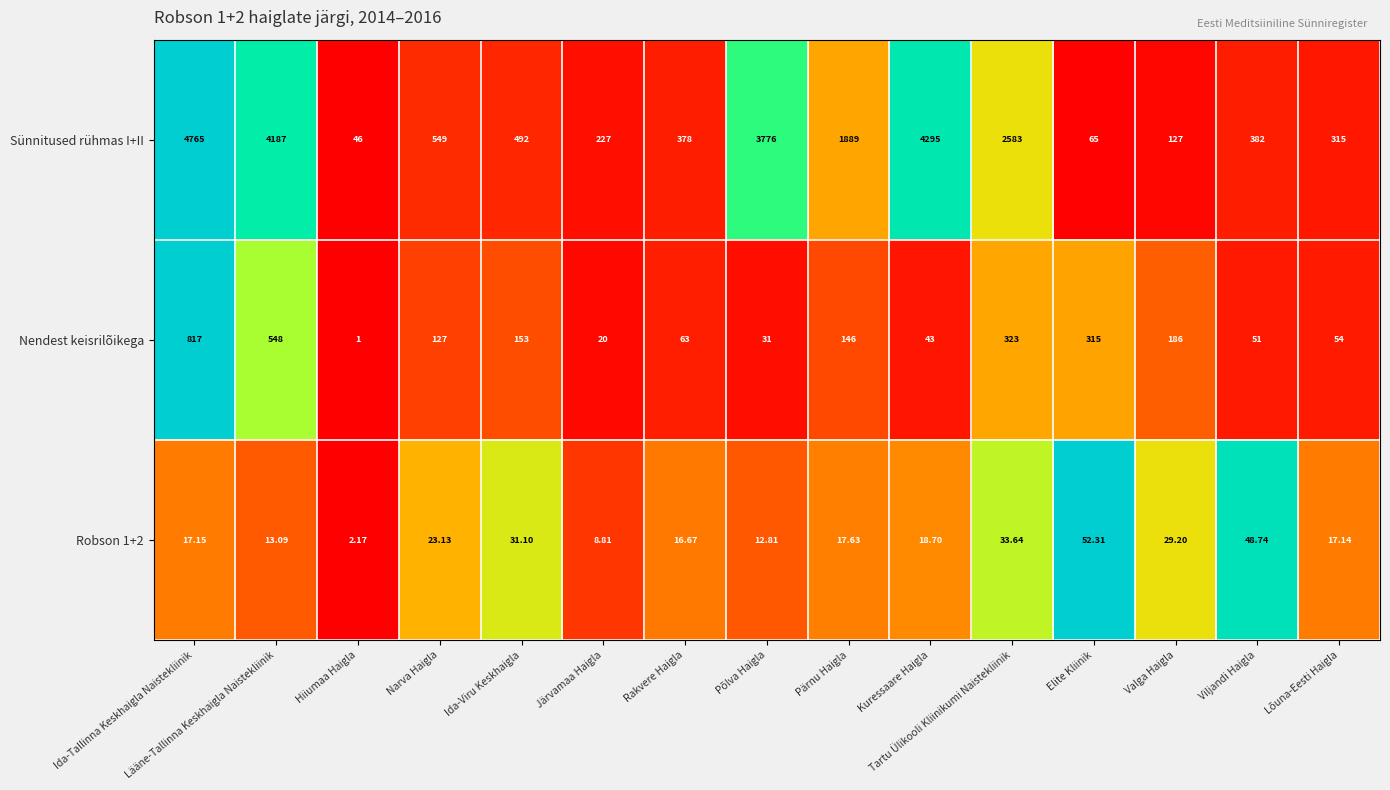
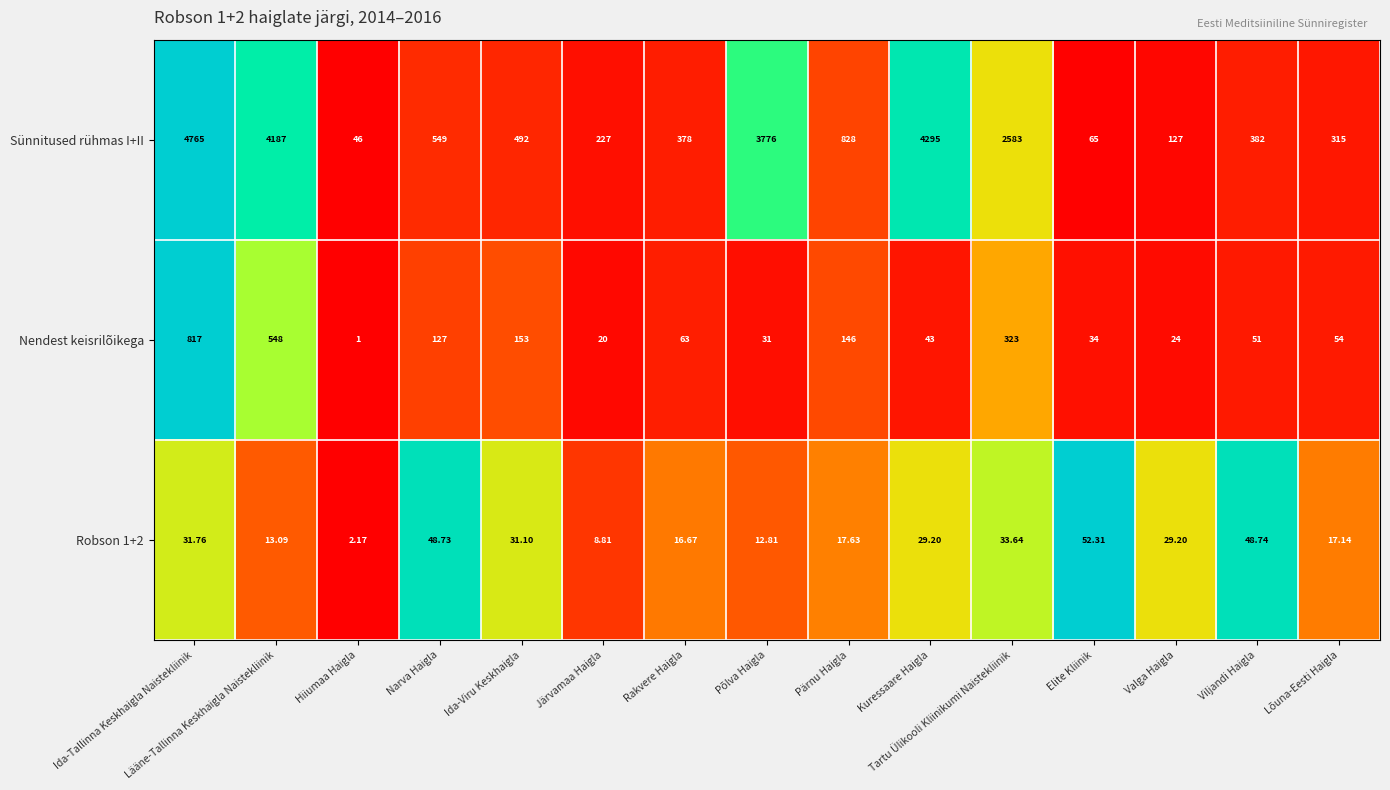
Sünnitused rühmas I+II, Pärnu Haigla: 1889 -> 828
Nendest keisrilõikega, Elite Kliinik: 315 -> 34
Nendest keisrilõikega, Valga Haigla: 186 -> 24
Robson 1+2, Ida-Tallinna Keskhaigla Naistekliinik: 17.15 -> 31.76
Robson 1+2, Narva Haigla: 23.13 -> 48.73
Robson 1+2, Kuressaare Haigla: 18.70 -> 29.20
